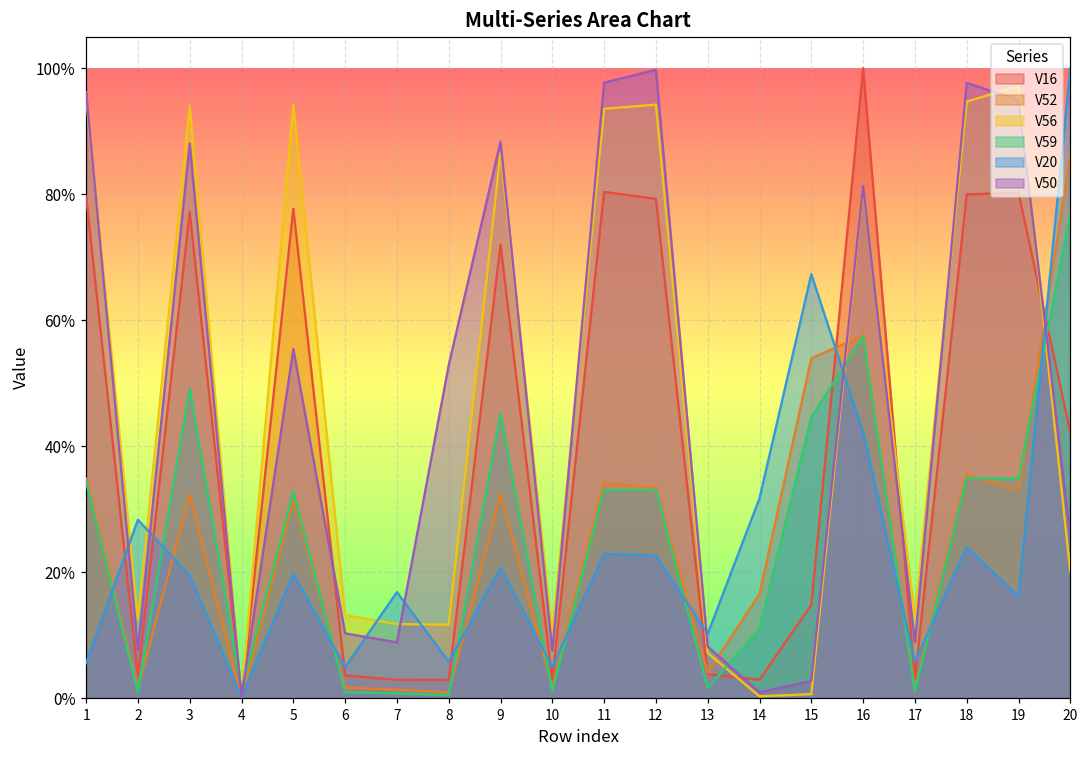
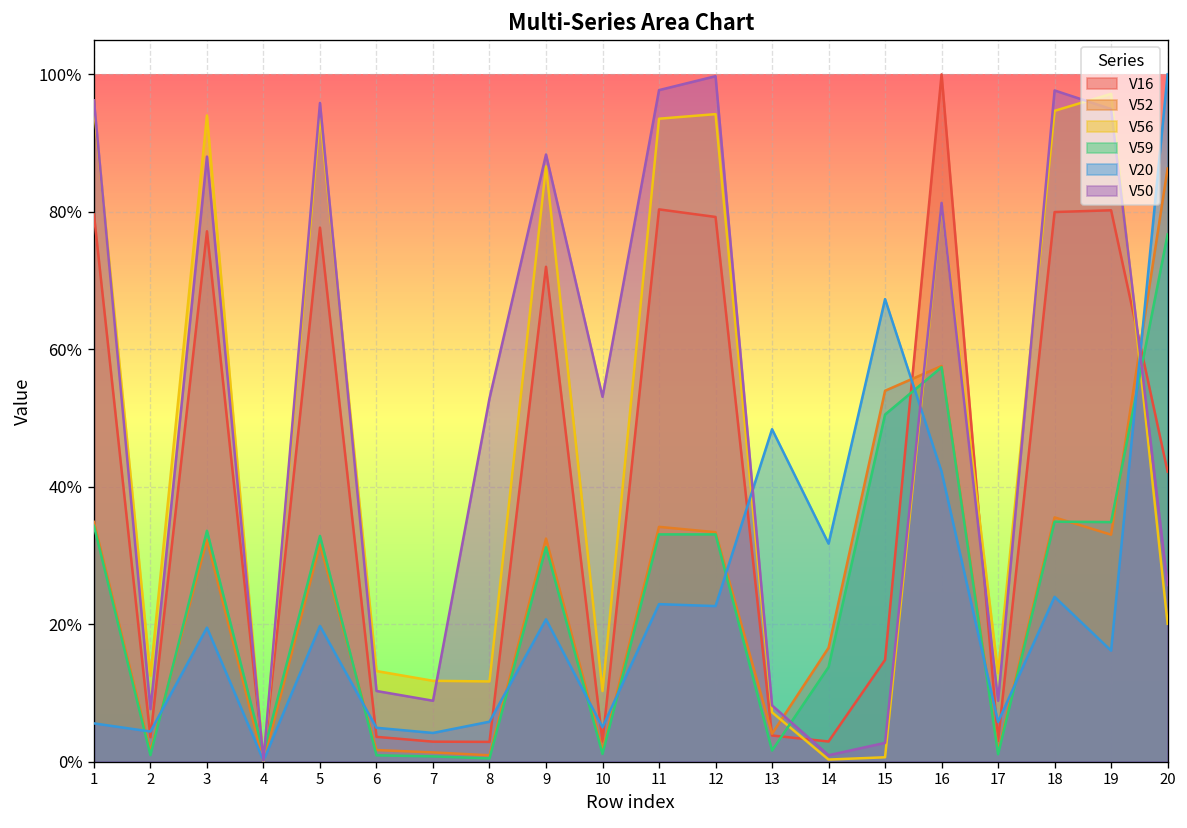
V20, 2: 28% -> 4%
V59, 3: 49% -> 34%
V50, 5: 55% -> 96%
V20, 7: 17% -> 4%
V59, 9: 45% -> 31%
V50, 10: 8% -> 53%
V20, 13: 10% -> 48%
V59, 14: 11% -> 14%
V59, 15: 45% -> 51%
